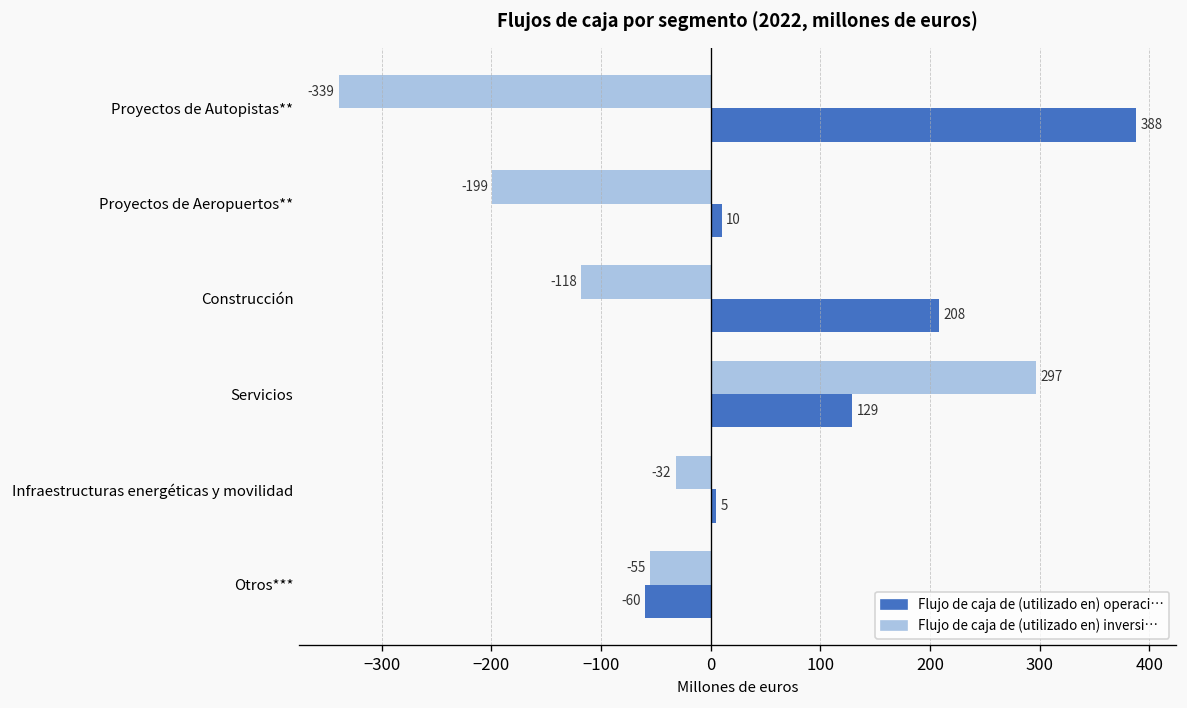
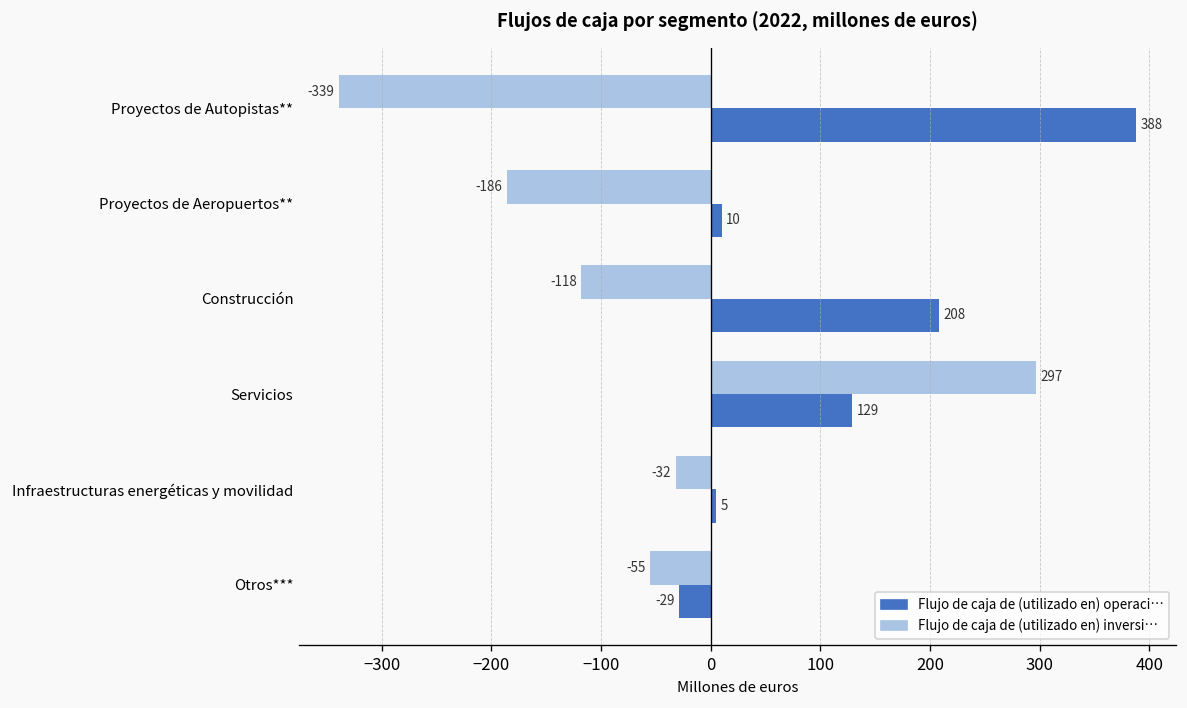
Flujo de caja de (utilizado en) inversi…, Proyectos de Aeropuertos**: -199 -> -186
Flujo de caja de (utilizado en) operaci…, Otros***: -60 -> -29
